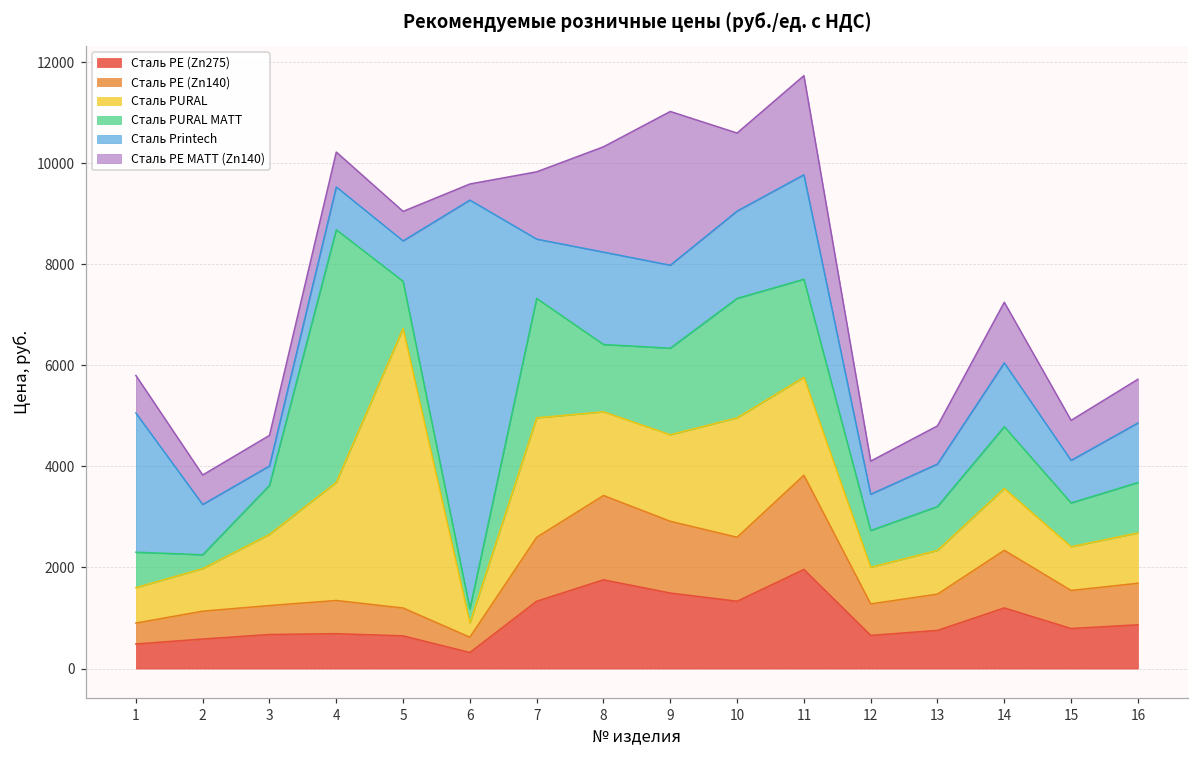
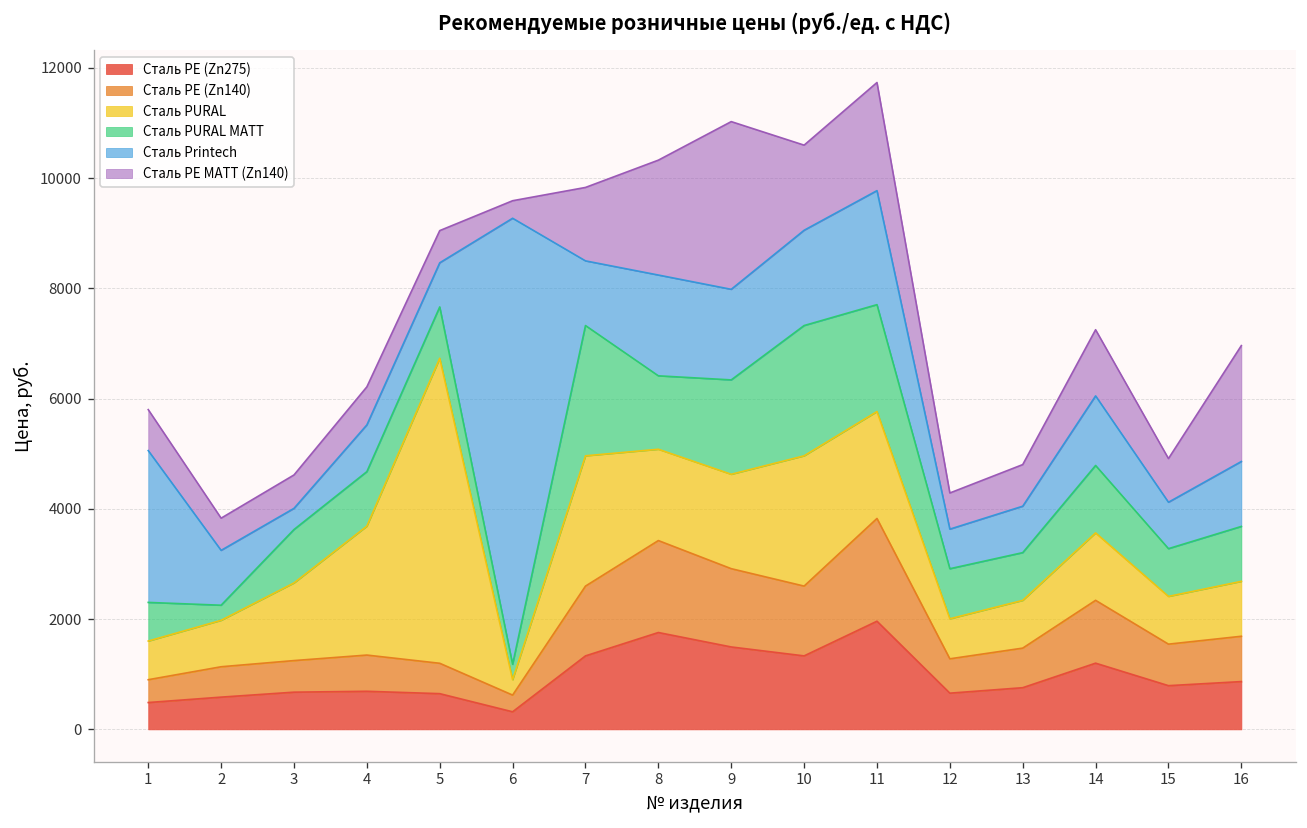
Сталь PURAL MATT, 4: 5000 -> 1000
Сталь PURAL MATT, 12: 700 -> 900
Сталь PE MATT (Zn140), 16: 900 -> 2100
